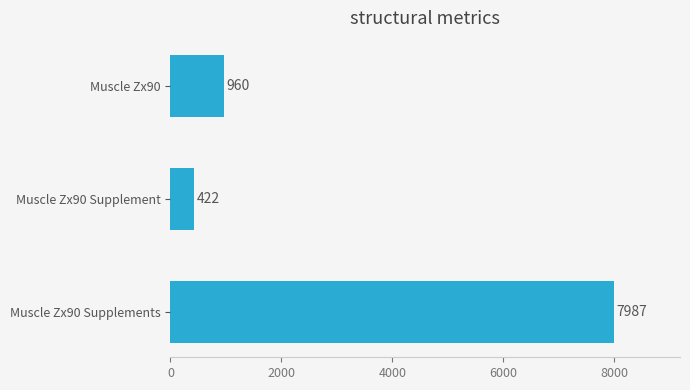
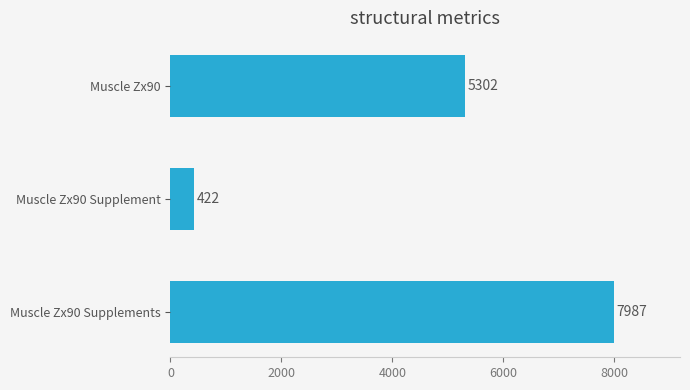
Muscle Zx90: 960 -> 5302
